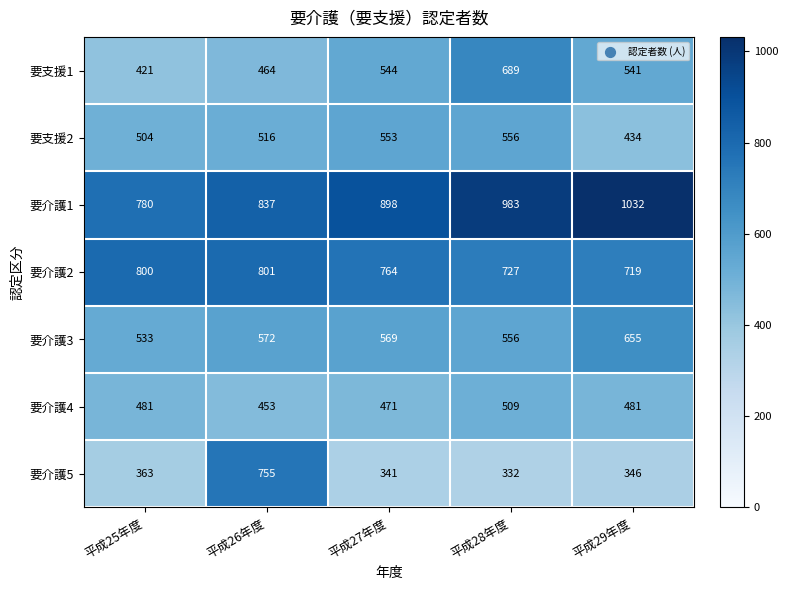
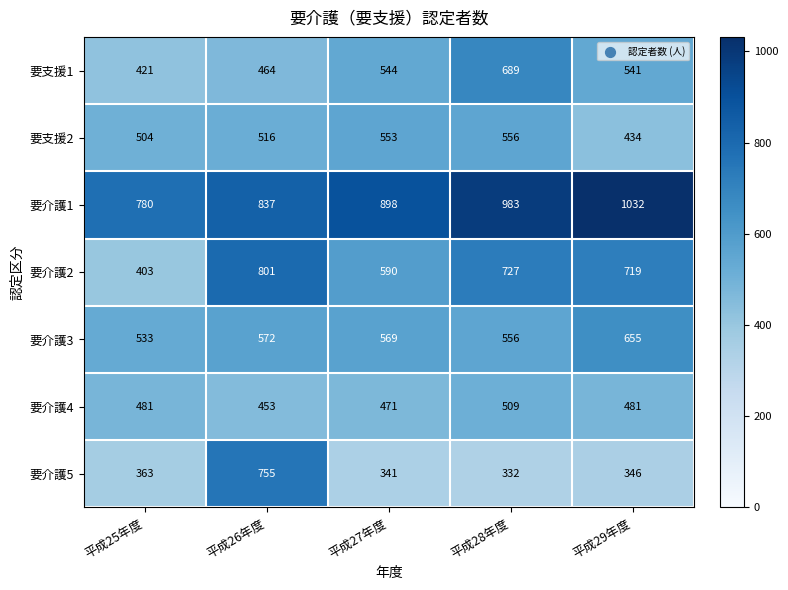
要介護2, 平成25年度: 800 -> 403
要介護2, 平成27年度: 764 -> 590
